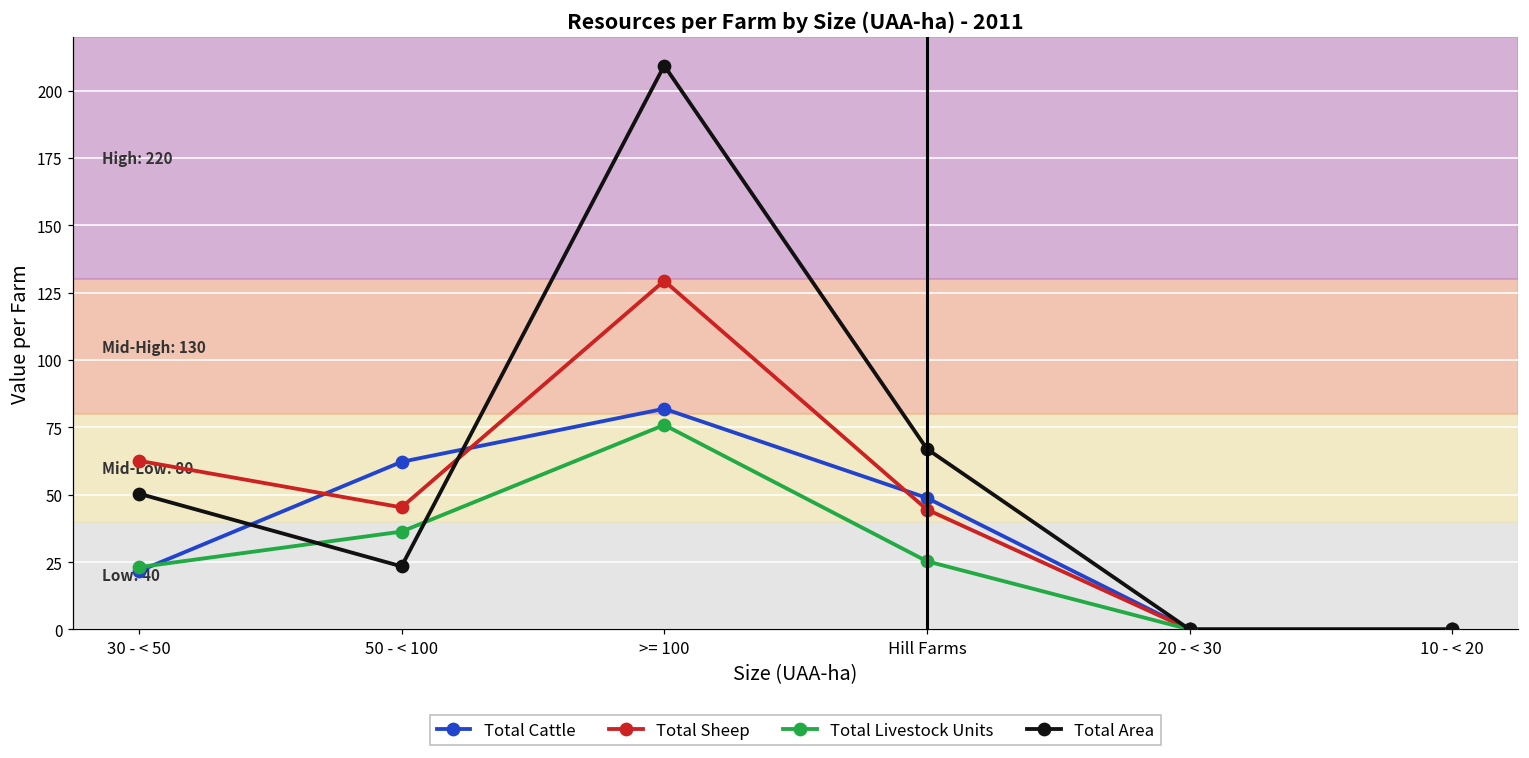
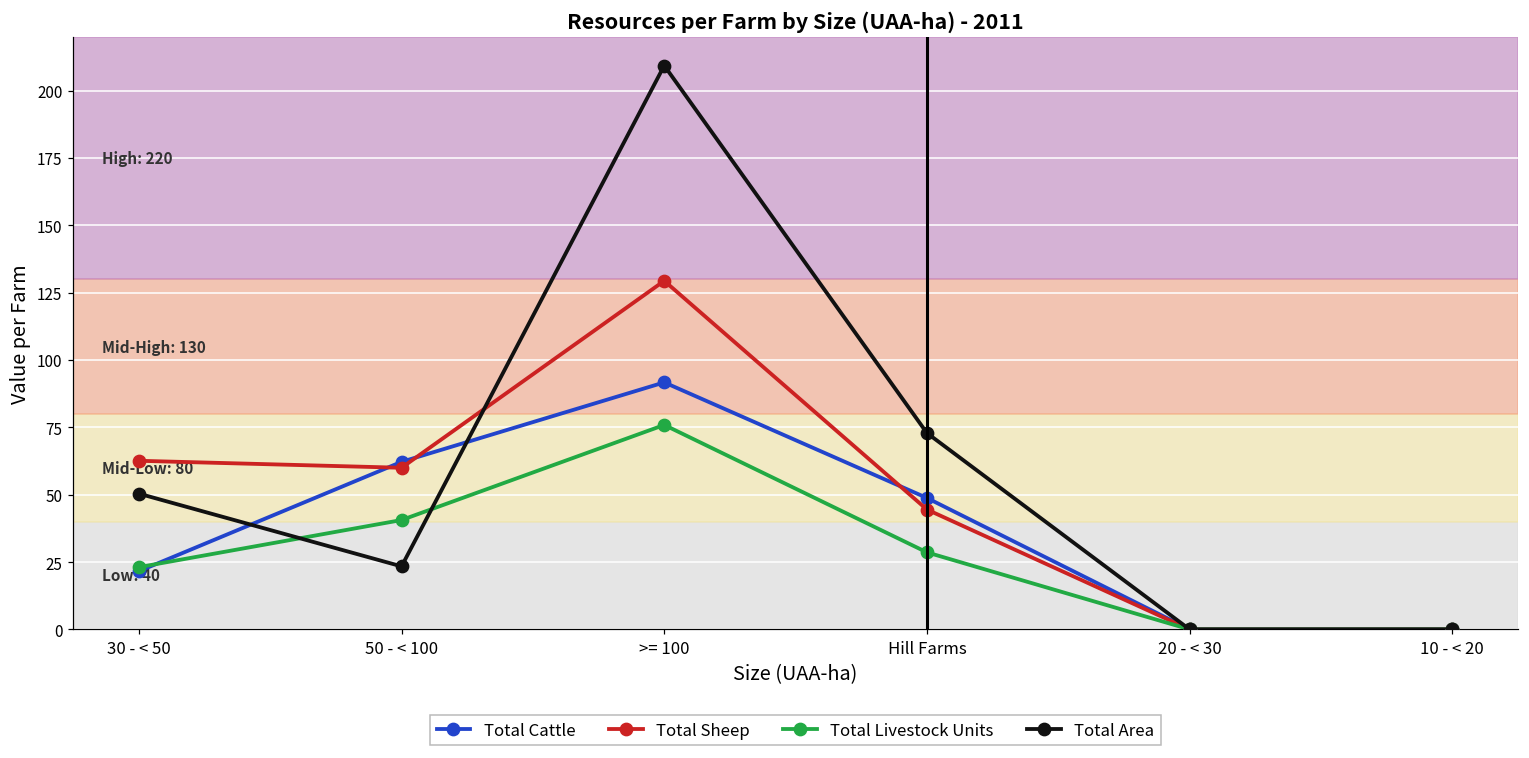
Total Sheep, 50 - < 100: 45 -> 60
Total Livestock Units, 50 - < 100: 36 -> 41
Total Cattle, >= 100: 82 -> 92
Total Livestock Units, Hill Farms: 25 -> 29
Total Area, Hill Farms: 67 -> 73
